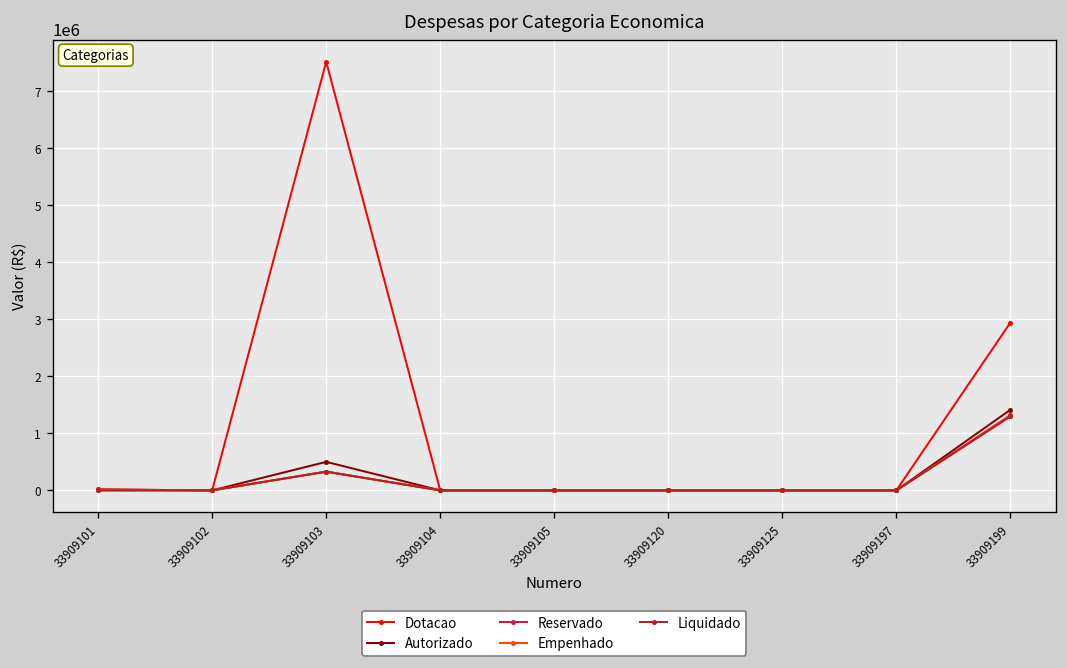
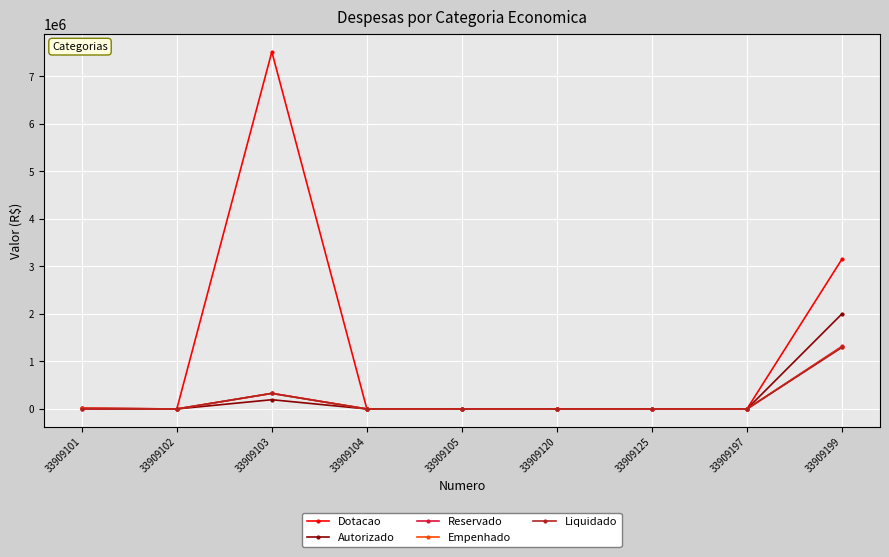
Autorizado, 33909103: 500000 -> 200000
Dotacao, 33909199: 2900000 -> 3200000
Autorizado, 33909199: 1400000 -> 2000000
